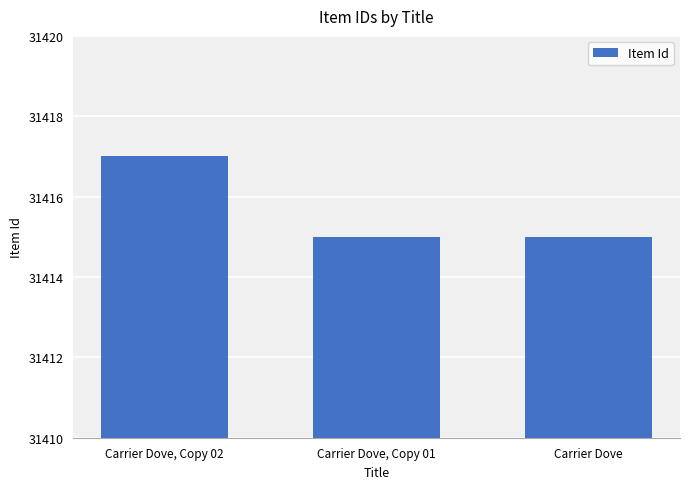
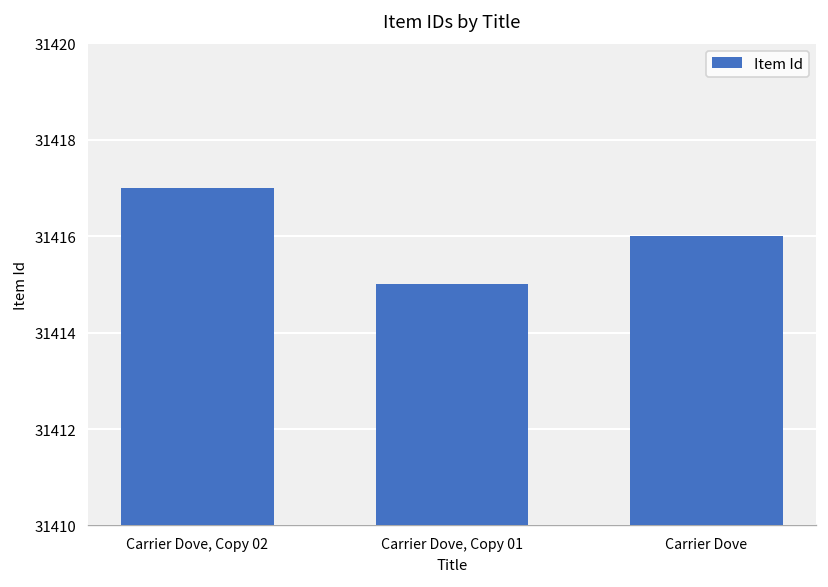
Carrier Dove: 31415 -> 31416
